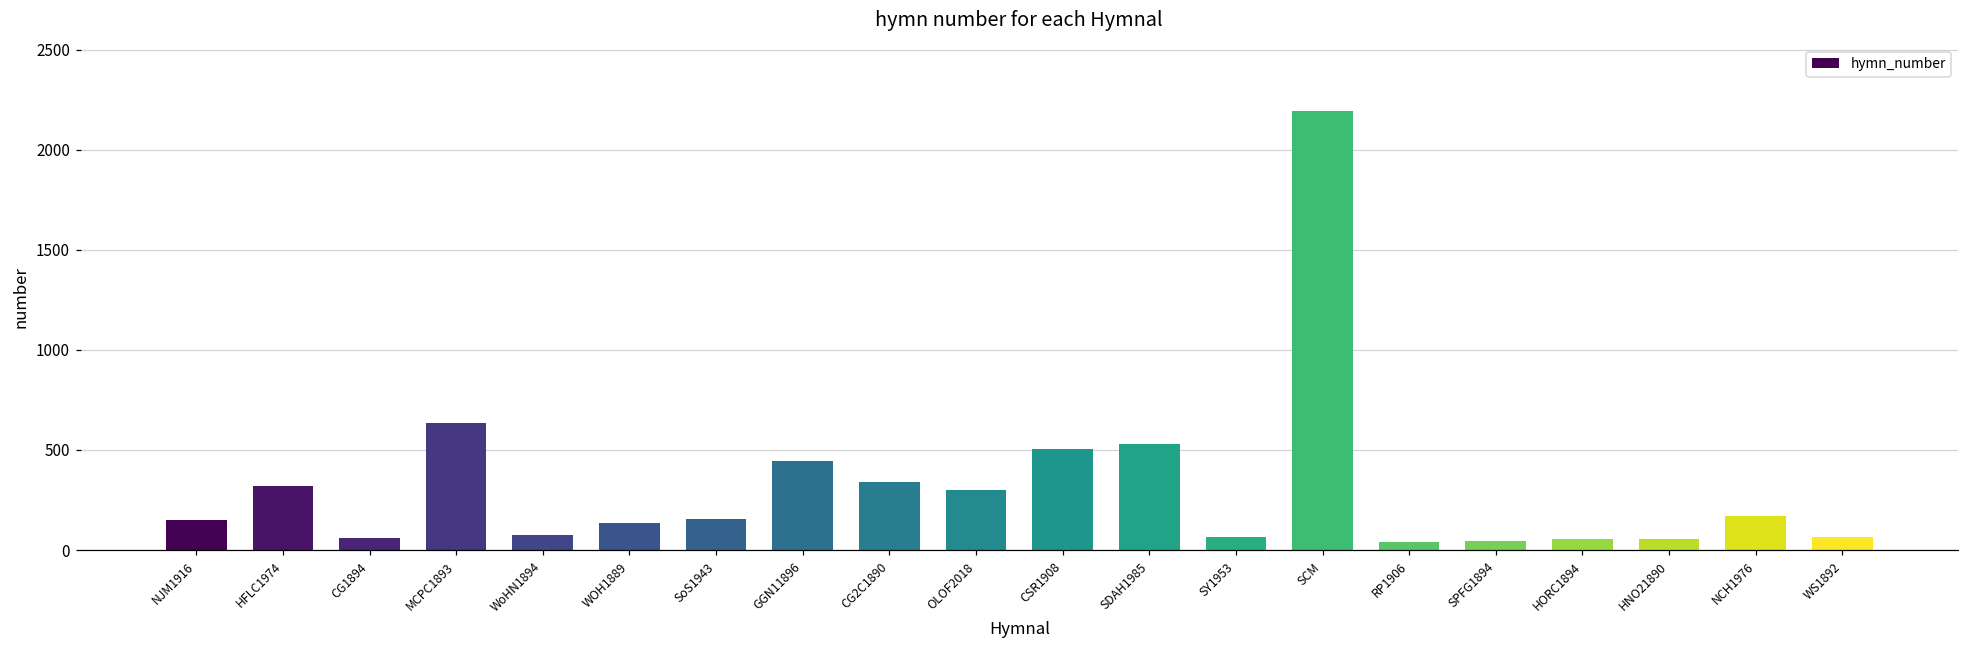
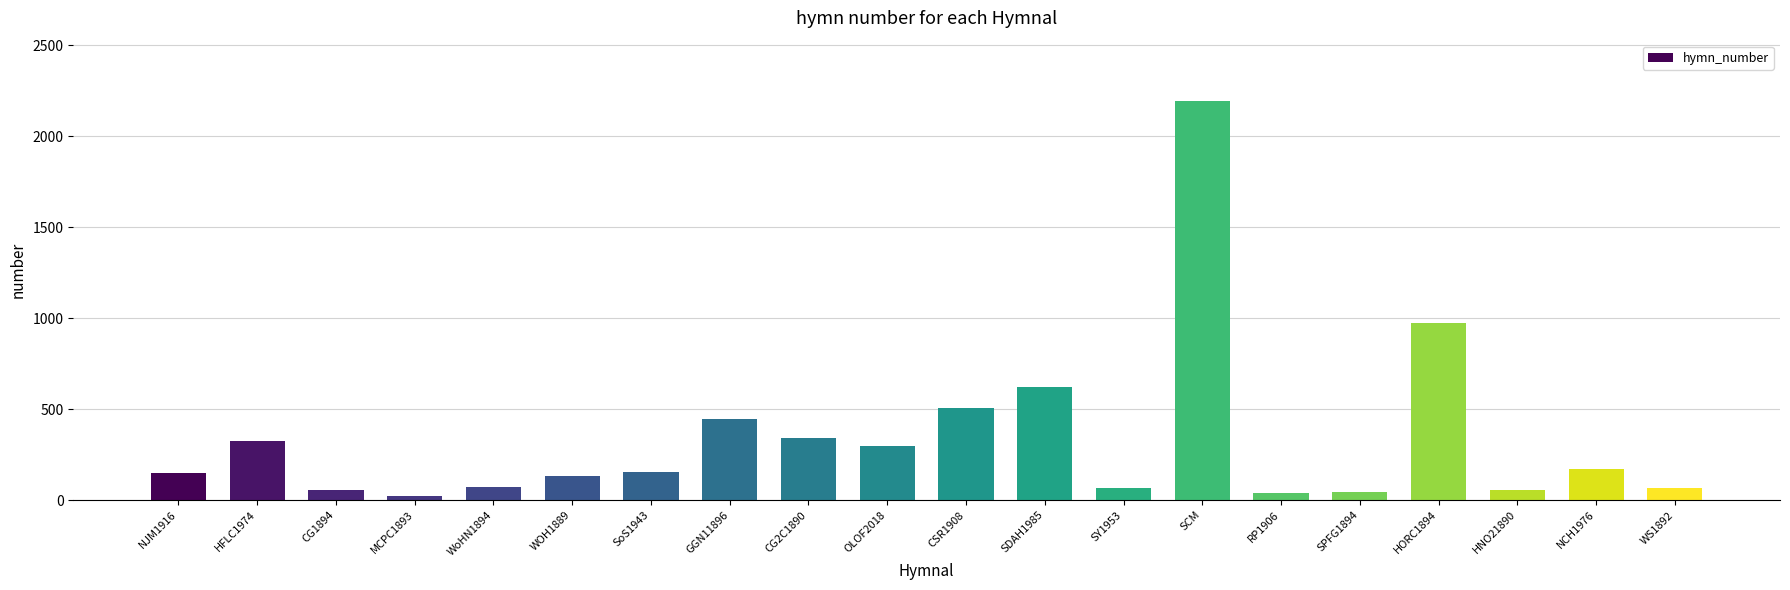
MCPC1893: 640 -> 30
SDAH1985: 530 -> 620
HORC1894: 50 -> 970
